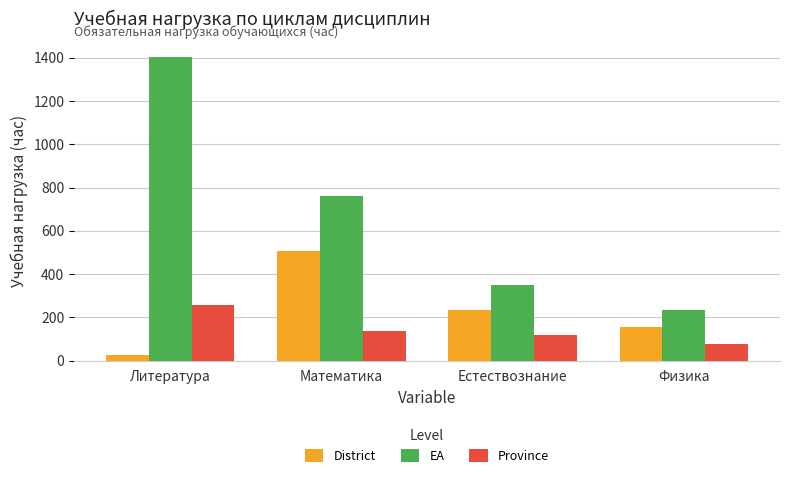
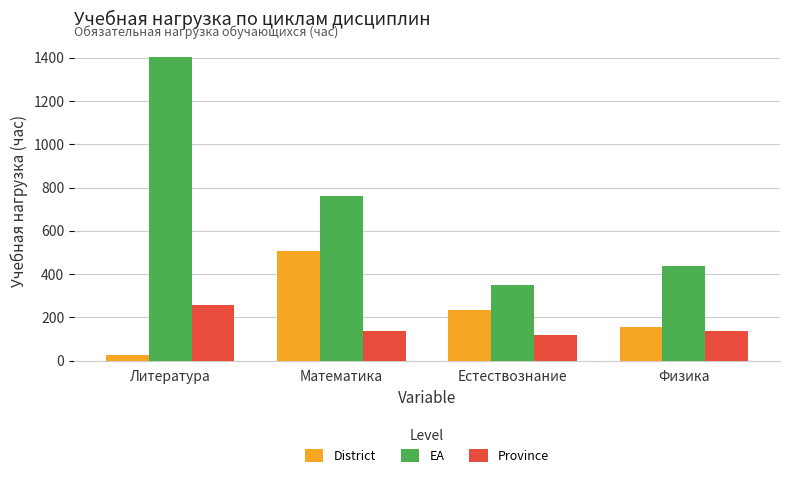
EA, Физика: 230 -> 440
Province, Физика: 80 -> 140
